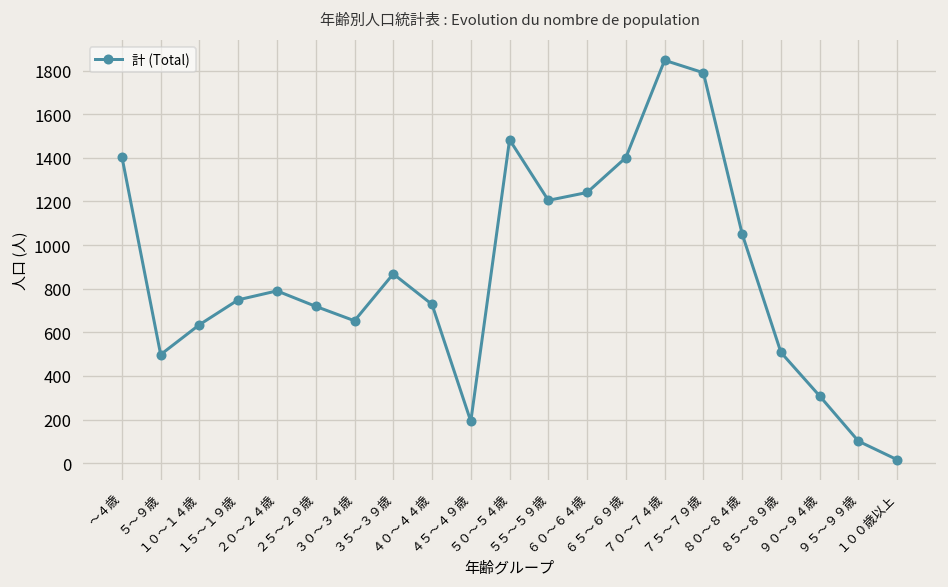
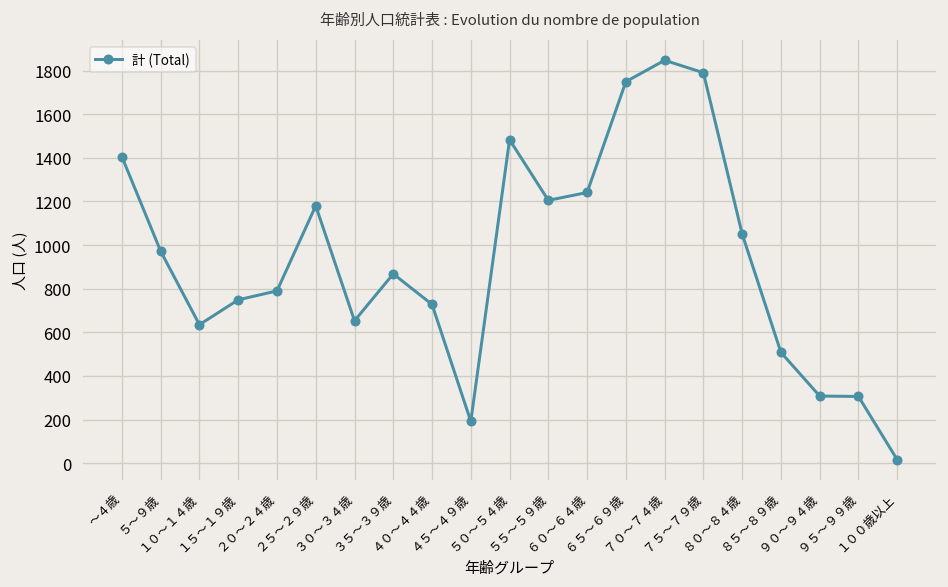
５～９歳: 500 -> 970
２５～２９歳: 720 -> 1180
６５～６９歳: 1400 -> 1750
９５～９９歳: 100 -> 310
